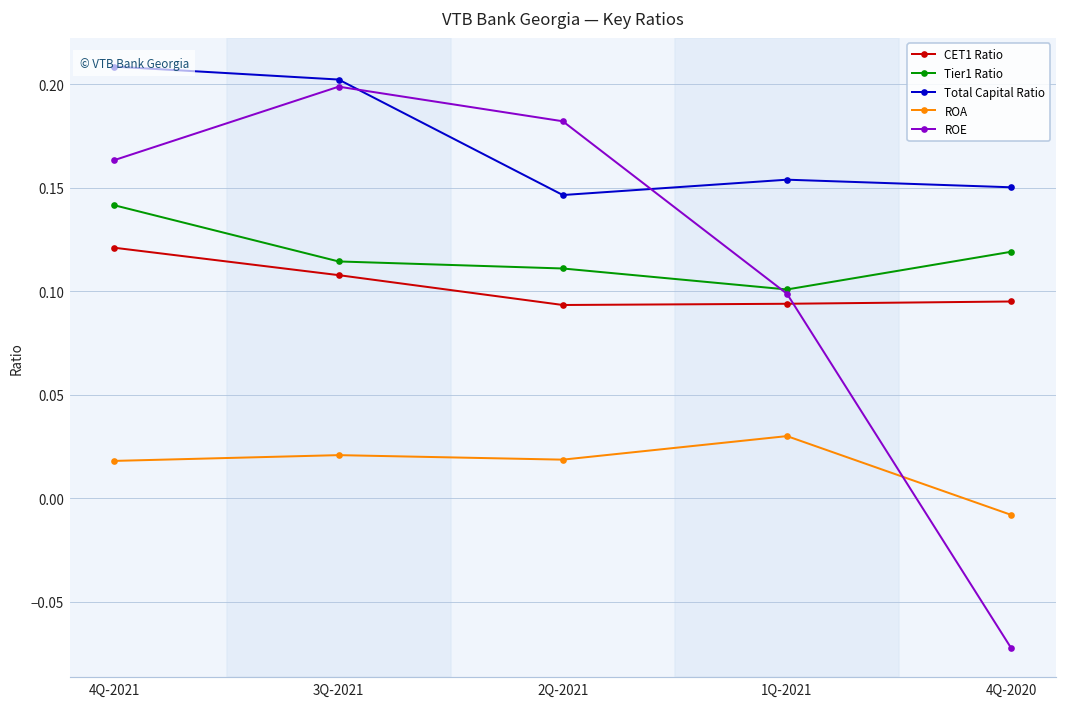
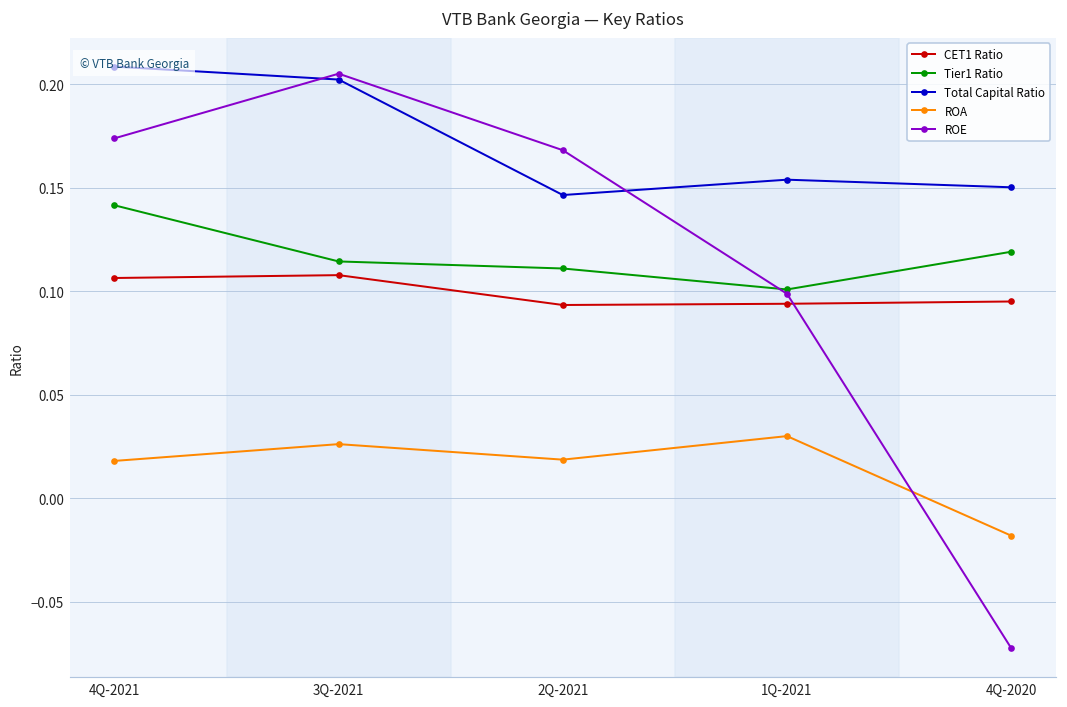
CET1 Ratio, 4Q-2021: 0.121 -> 0.106
ROE, 4Q-2021: 0.163 -> 0.174
ROA, 3Q-2021: 0.021 -> 0.026
ROE, 3Q-2021: 0.199 -> 0.205
ROE, 2Q-2021: 0.182 -> 0.168
ROA, 4Q-2020: -0.008 -> -0.018
